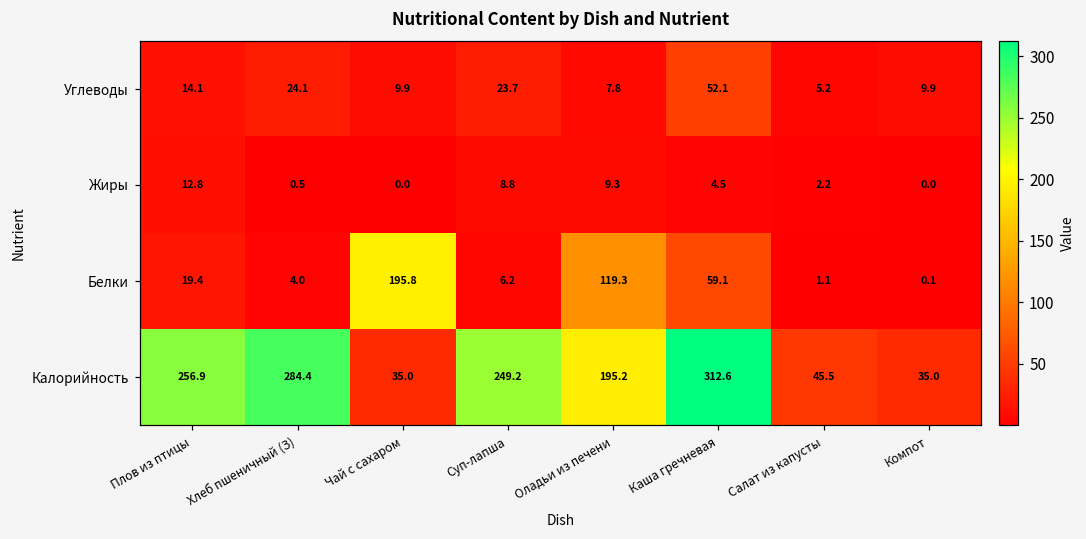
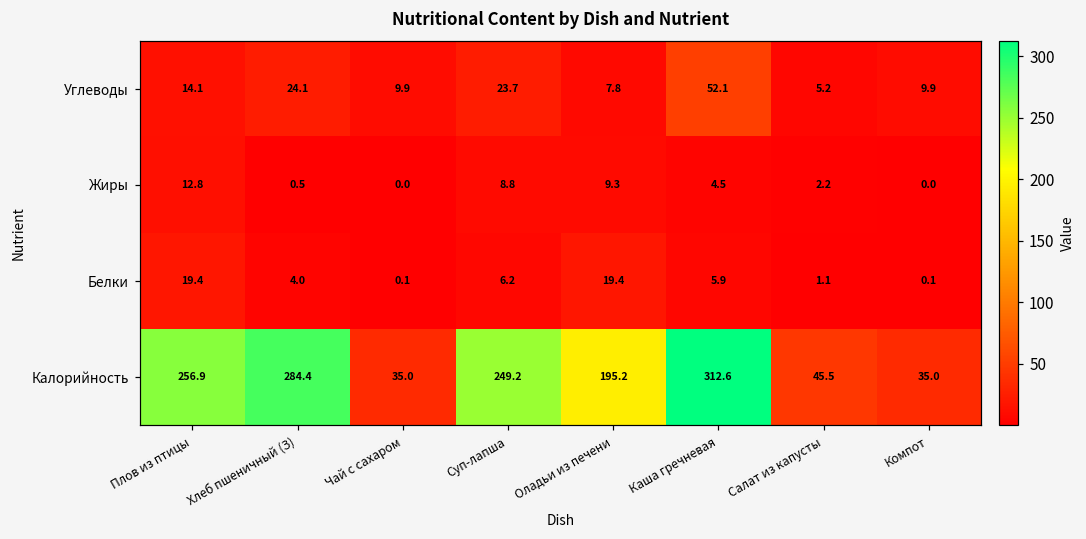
Белки, Чай с сахаром: 195.8 -> 0.1
Белки, Оладьи из печени: 119.3 -> 19.4
Белки, Каша гречневая: 59.1 -> 5.9
